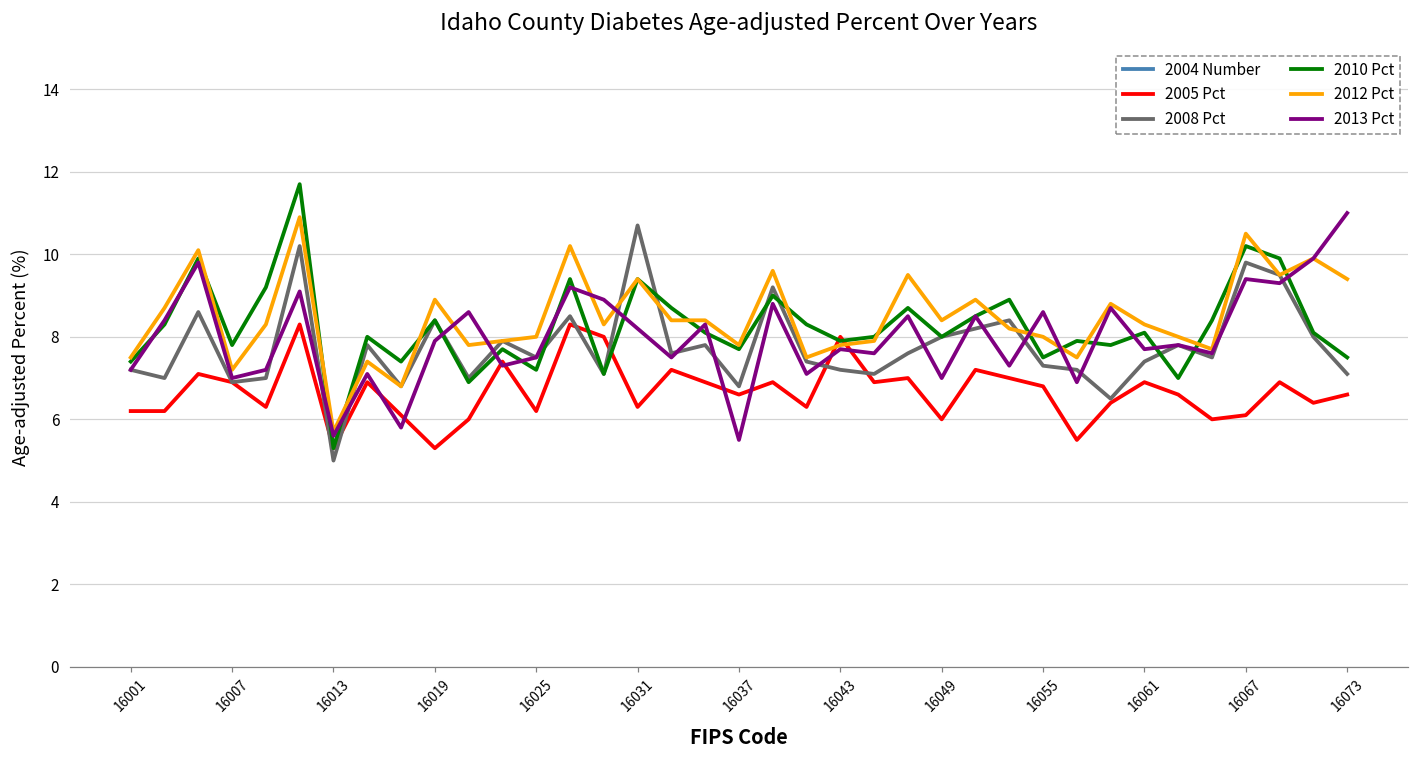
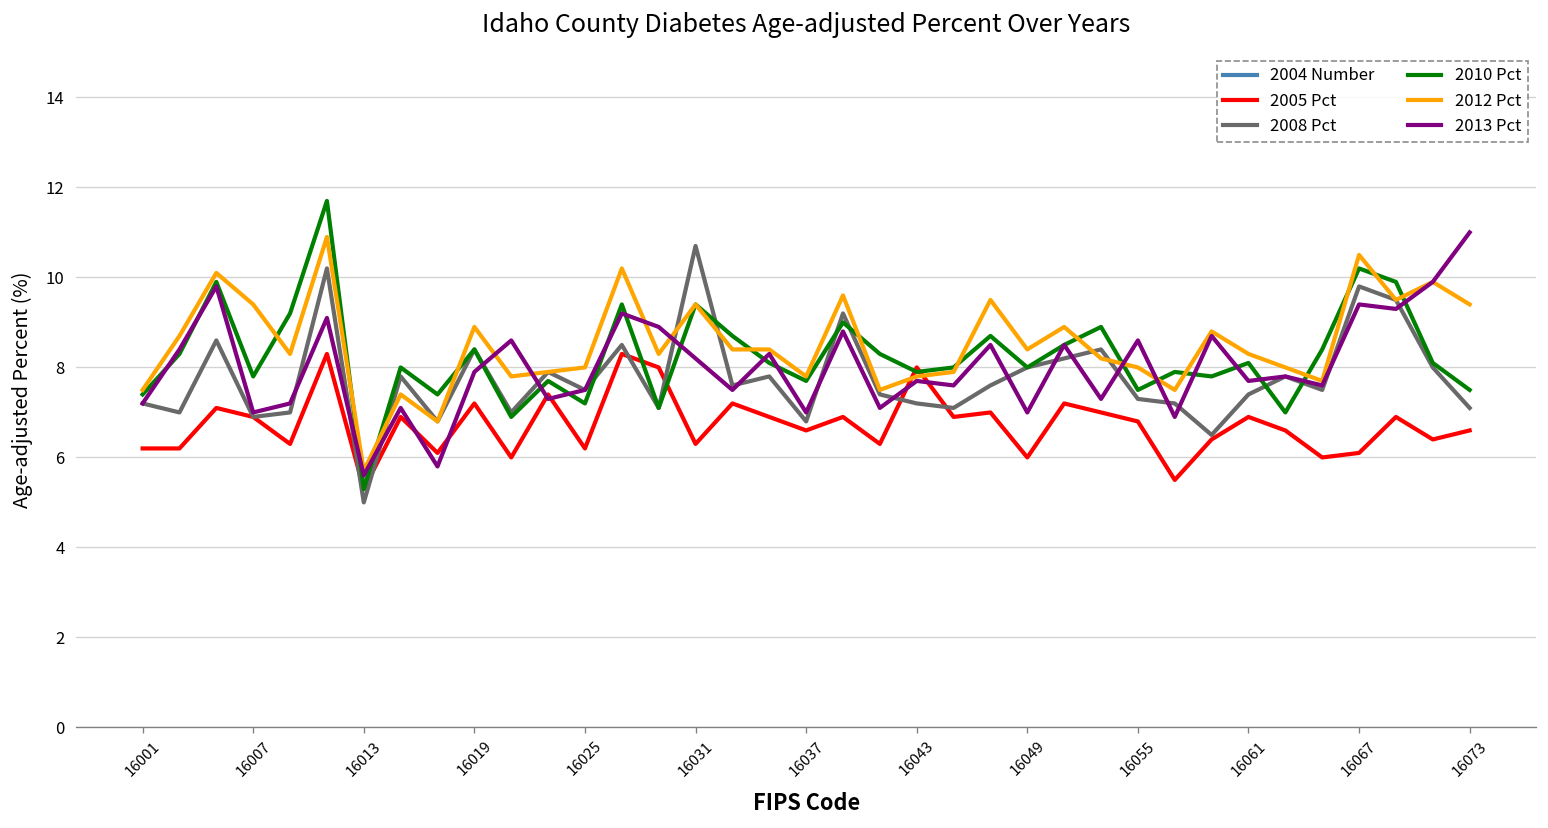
2012 Pct, 16007: 7.2 -> 9.4
2005 Pct, 16019: 5.3 -> 7.2
2013 Pct, 16037: 5.5 -> 7.0
